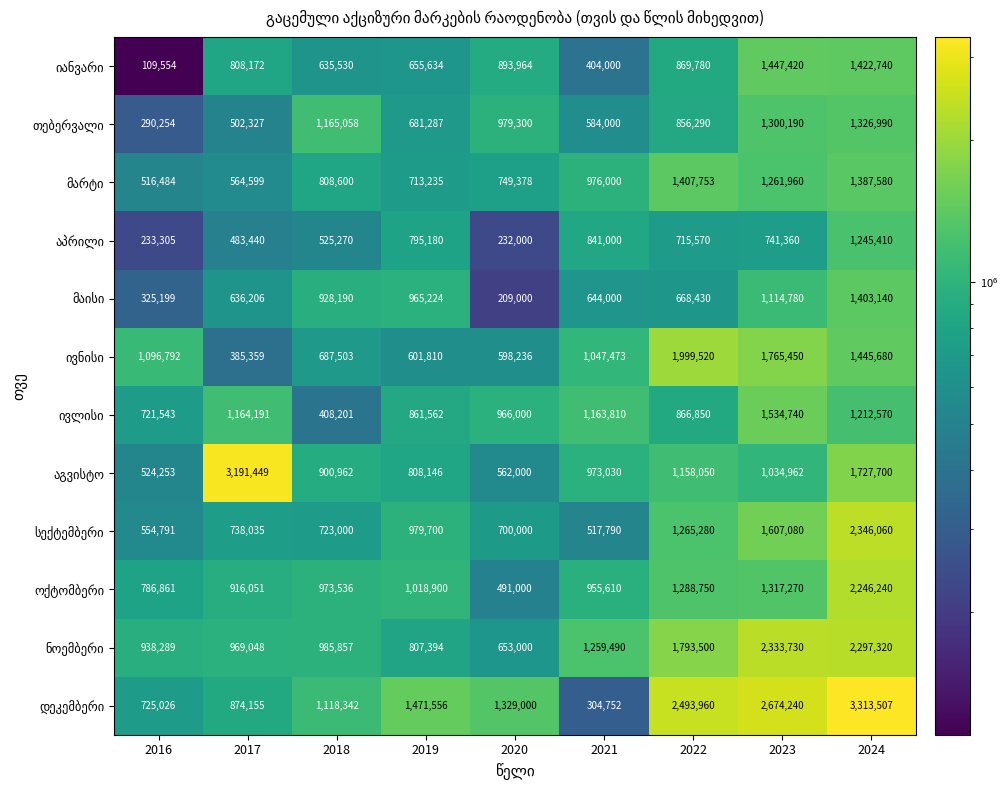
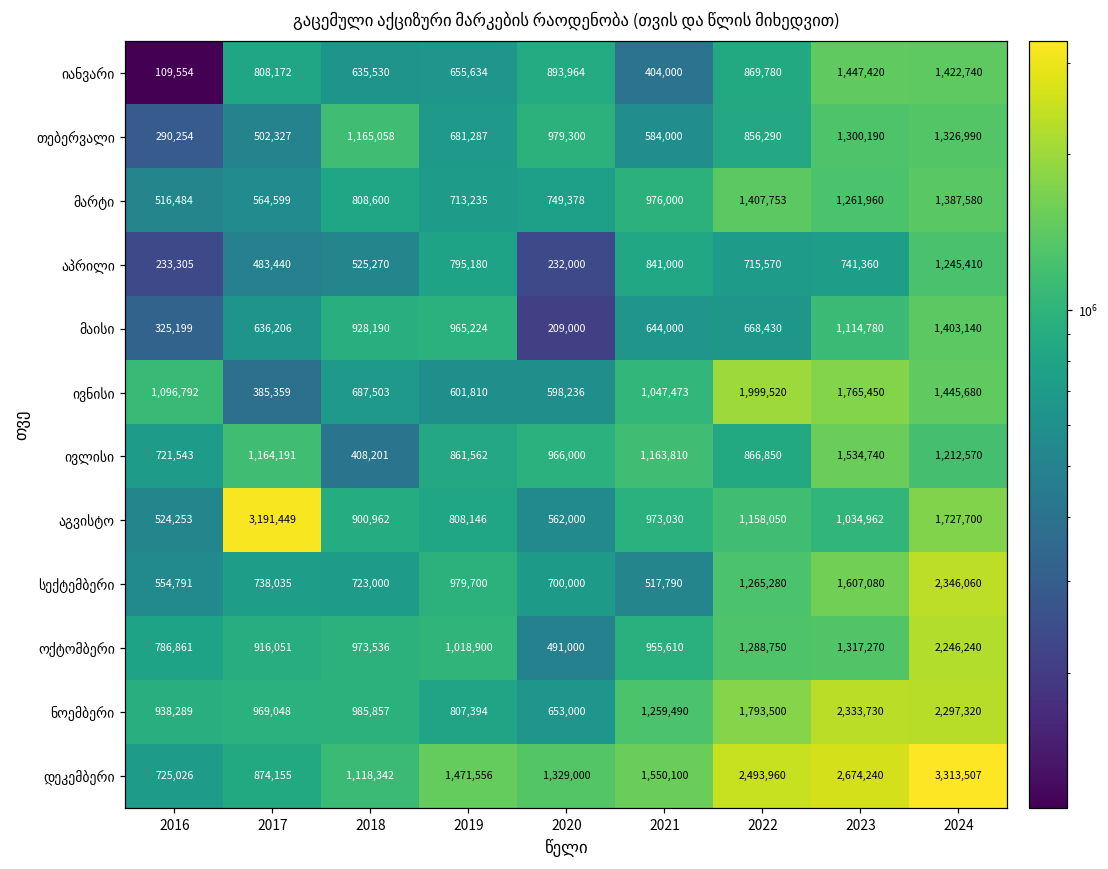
დეკემბერი, 2021: 304,752 -> 1,550,100
